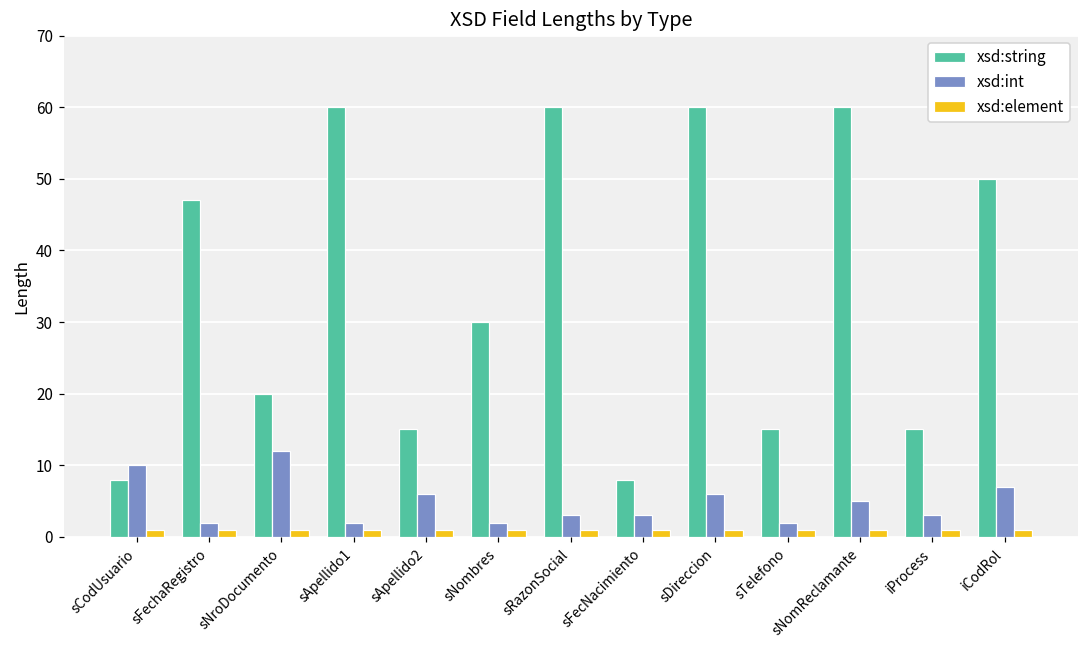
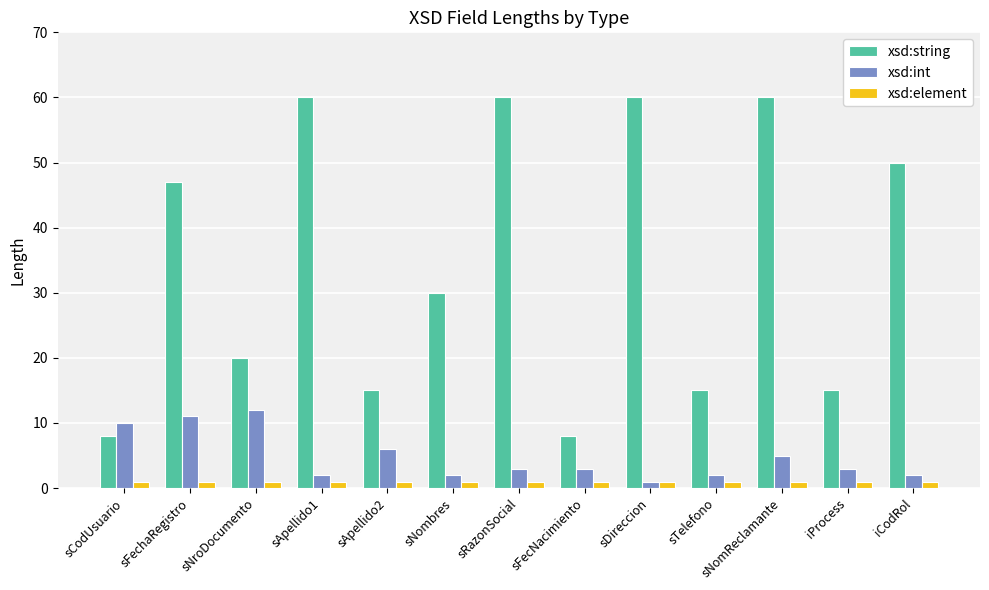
xsd:int, sFechaRegistro: 2 -> 11
xsd:int, sDireccion: 6 -> 1
xsd:int, iCodRol: 7 -> 2
